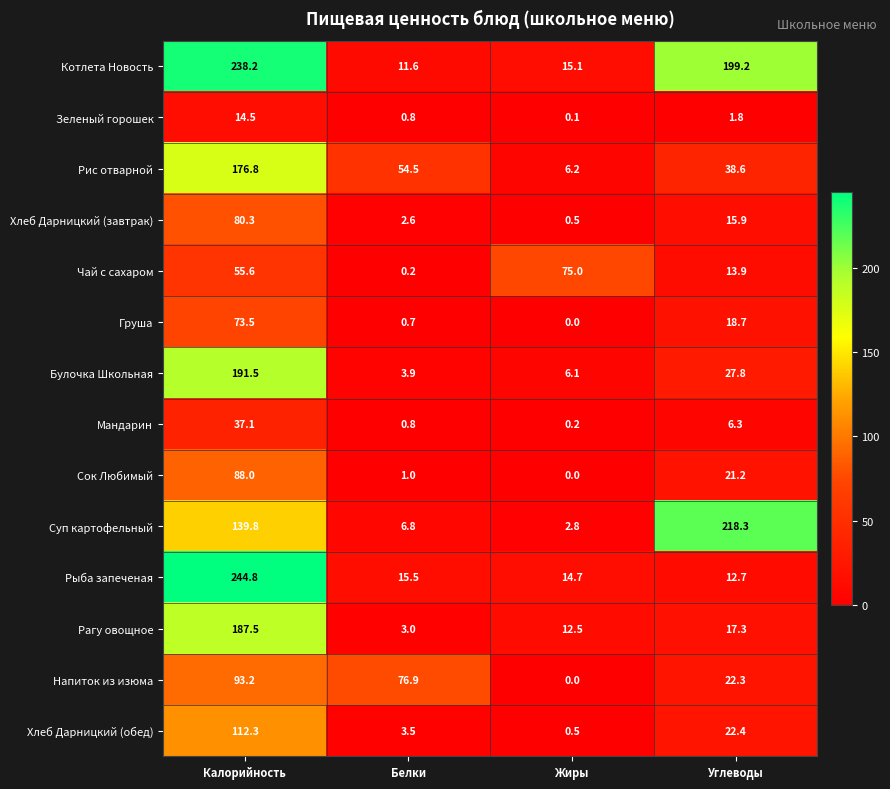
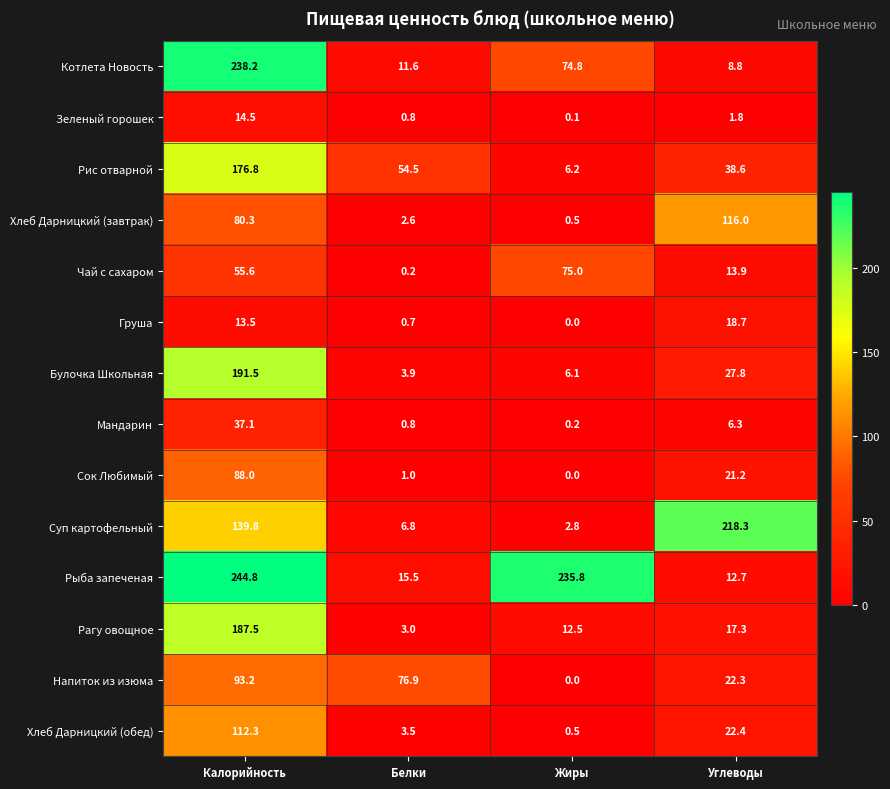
Котлета Новость, Жиры: 15.1 -> 74.8
Котлета Новость, Углеводы: 199.2 -> 8.8
Хлеб Дарницкий (завтрак), Углеводы: 15.9 -> 116.0
Груша, Калорийность: 73.5 -> 13.5
Рыба запеченая, Жиры: 14.7 -> 235.8
